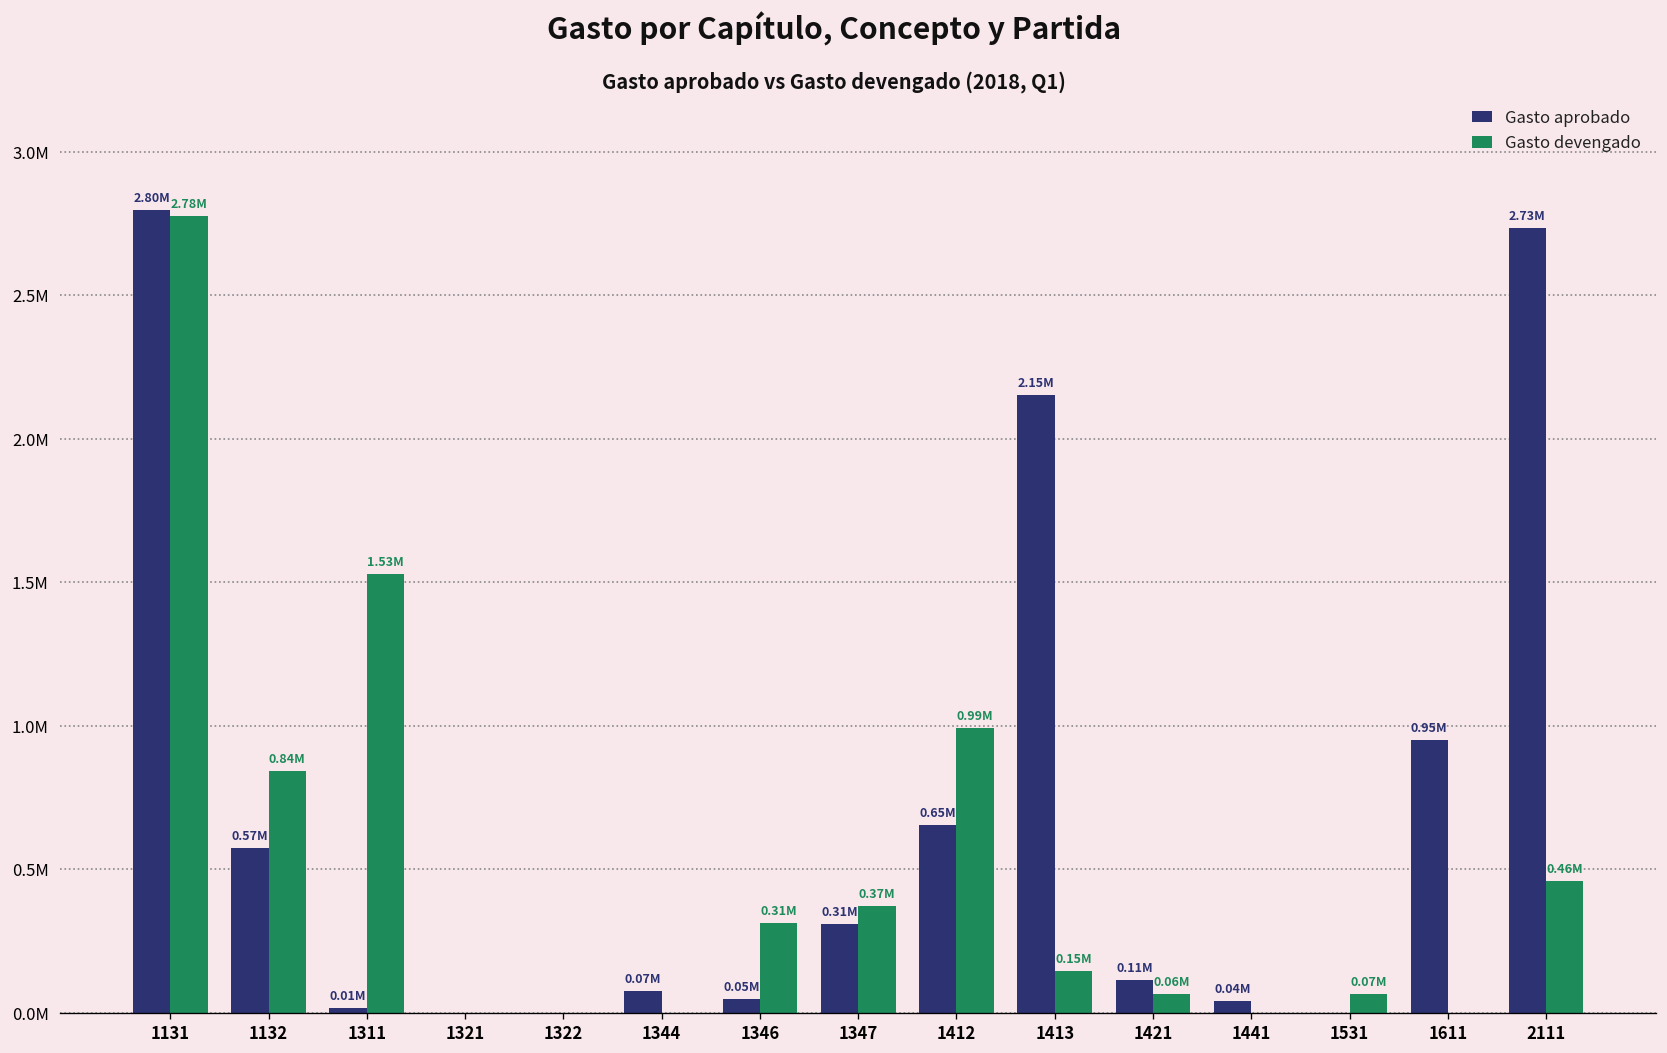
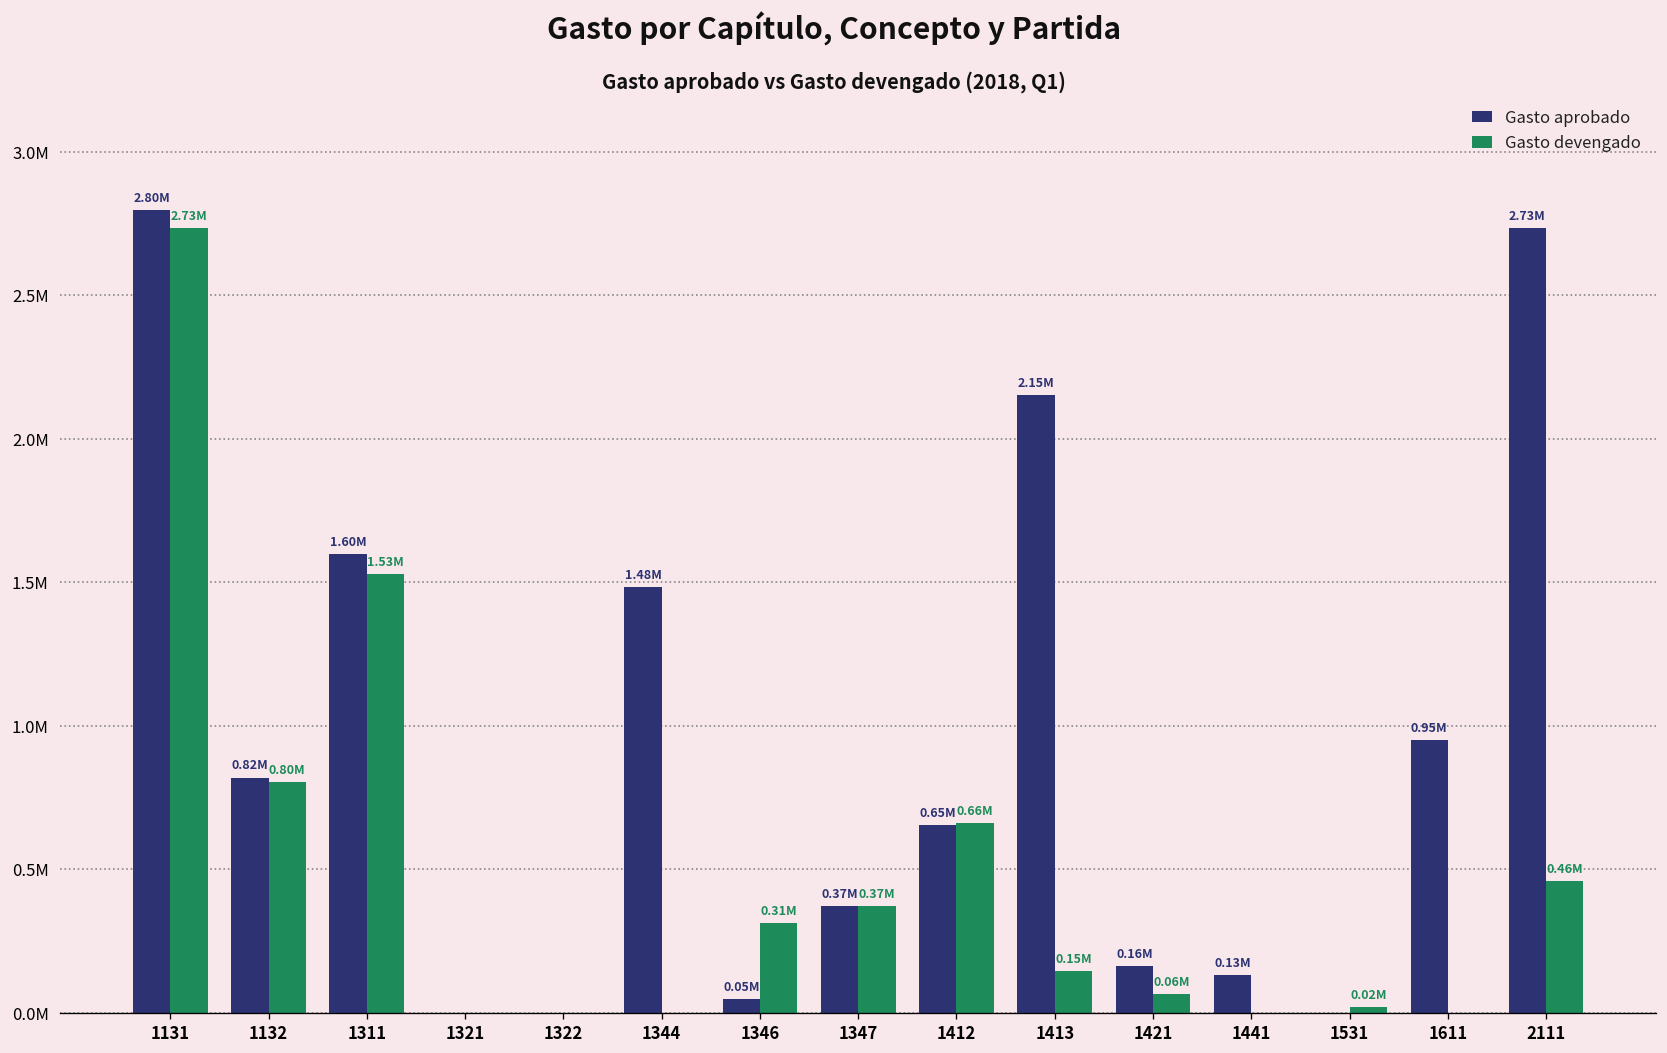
Gasto devengado, 1131: 2.78M -> 2.73M
Gasto aprobado, 1132: 0.57M -> 0.82M
Gasto devengado, 1132: 0.84M -> 0.80M
Gasto aprobado, 1311: 0.01M -> 1.60M
Gasto aprobado, 1344: 0.07M -> 1.48M
Gasto aprobado, 1347: 0.31M -> 0.37M
Gasto devengado, 1412: 0.99M -> 0.66M
Gasto aprobado, 1421: 0.11M -> 0.16M
Gasto aprobado, 1441: 0.04M -> 0.13M
Gasto devengado, 1531: 0.07M -> 0.02M
